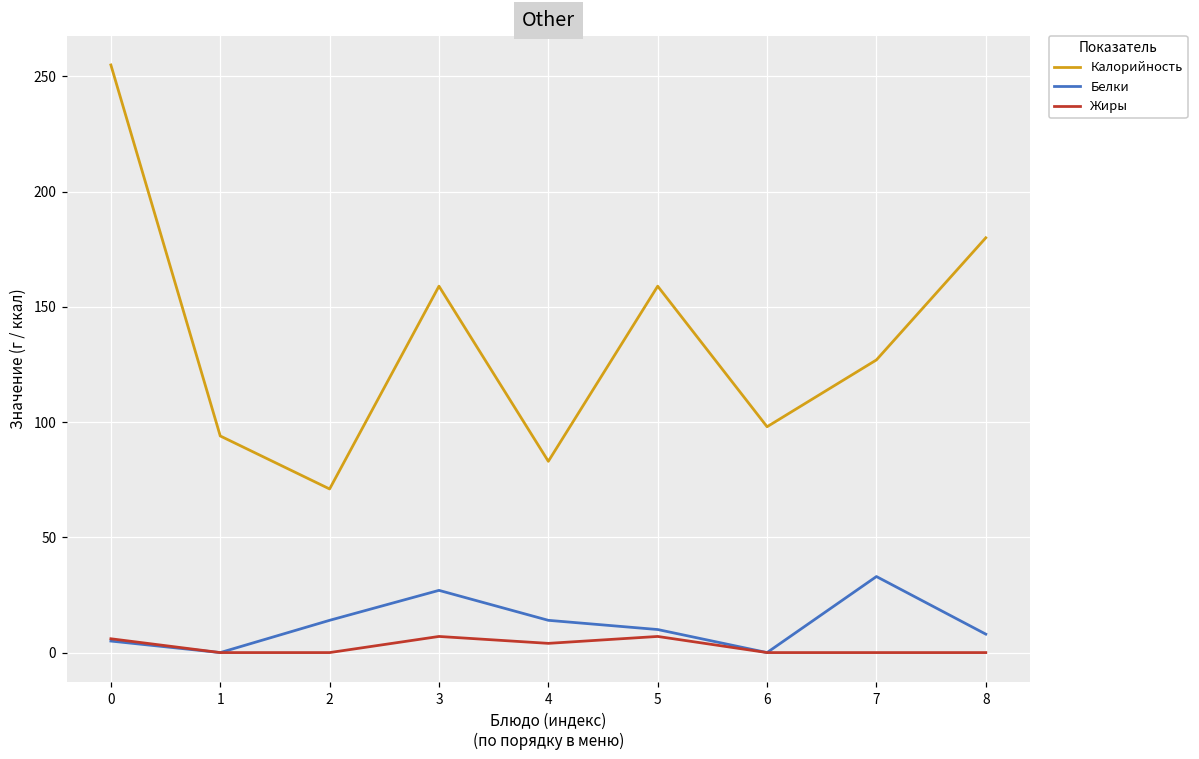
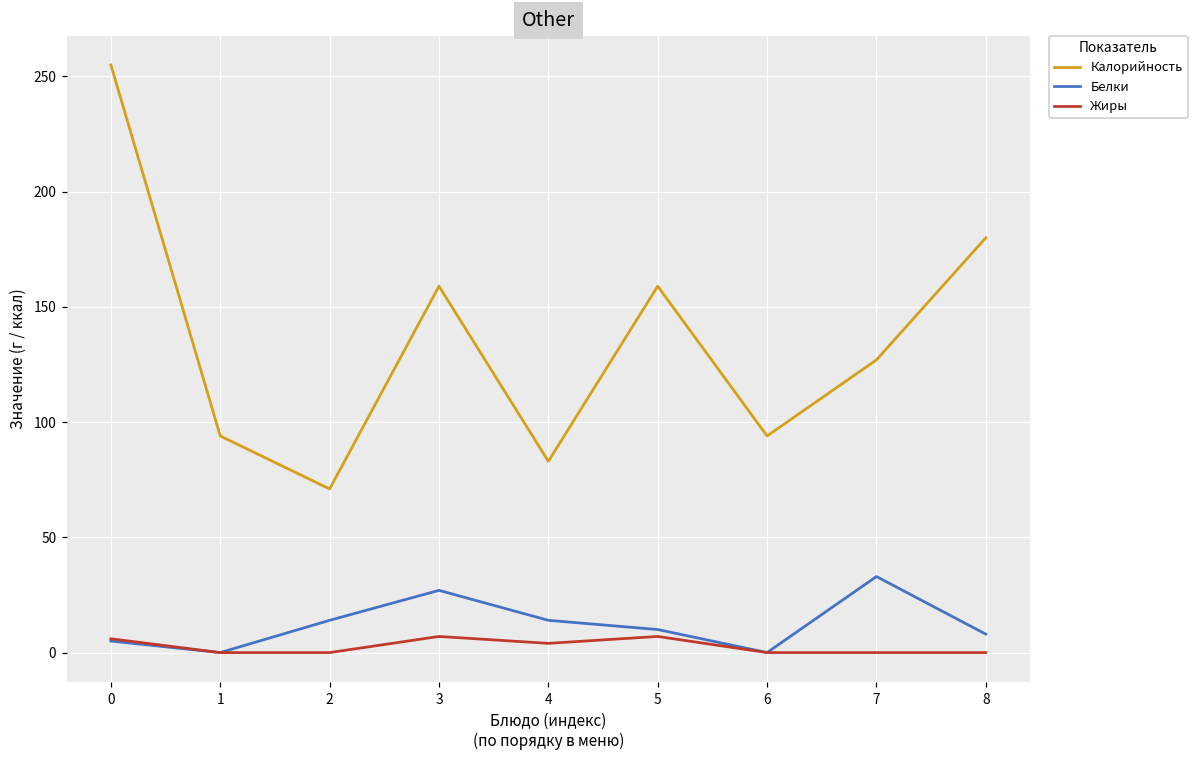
Калорийность, 6: 98 -> 94
